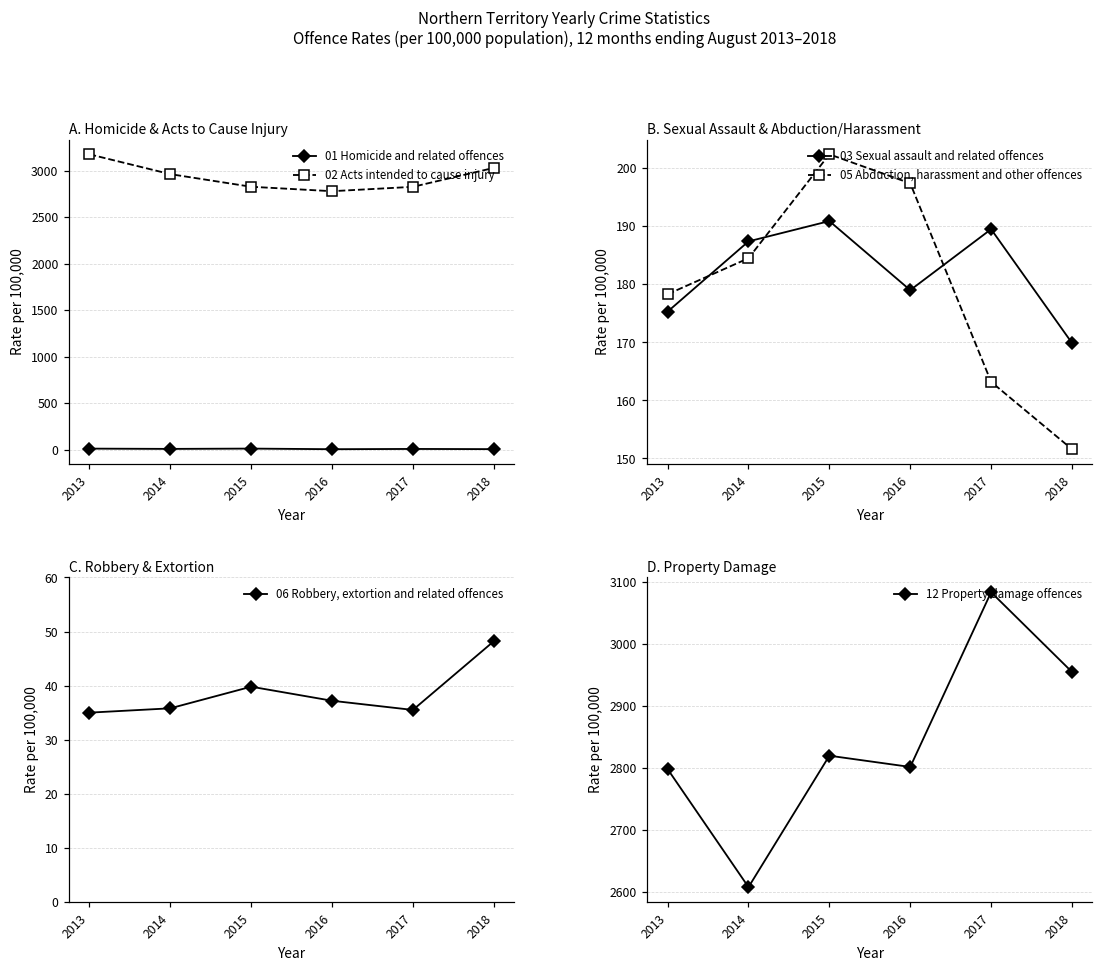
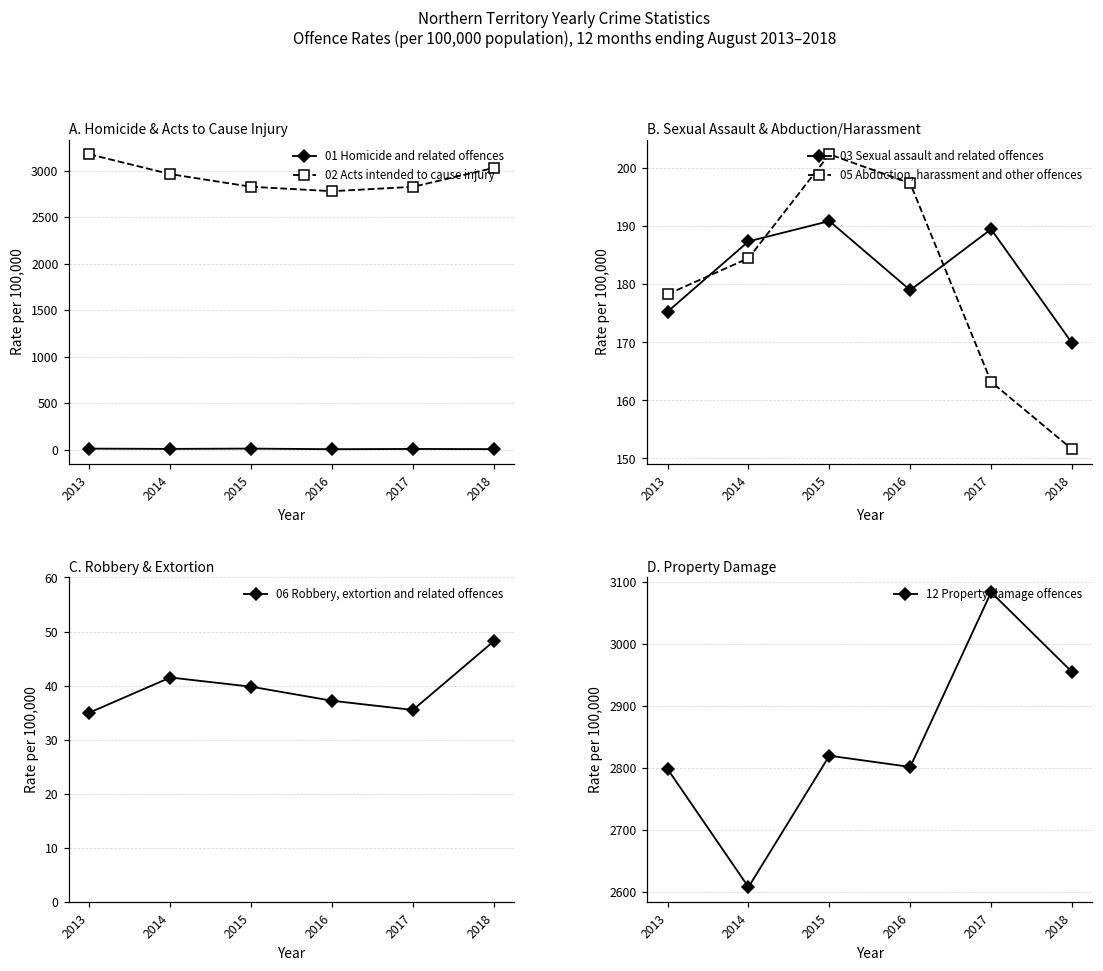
C. Robbery & Extortion, 2014: 36 -> 42
